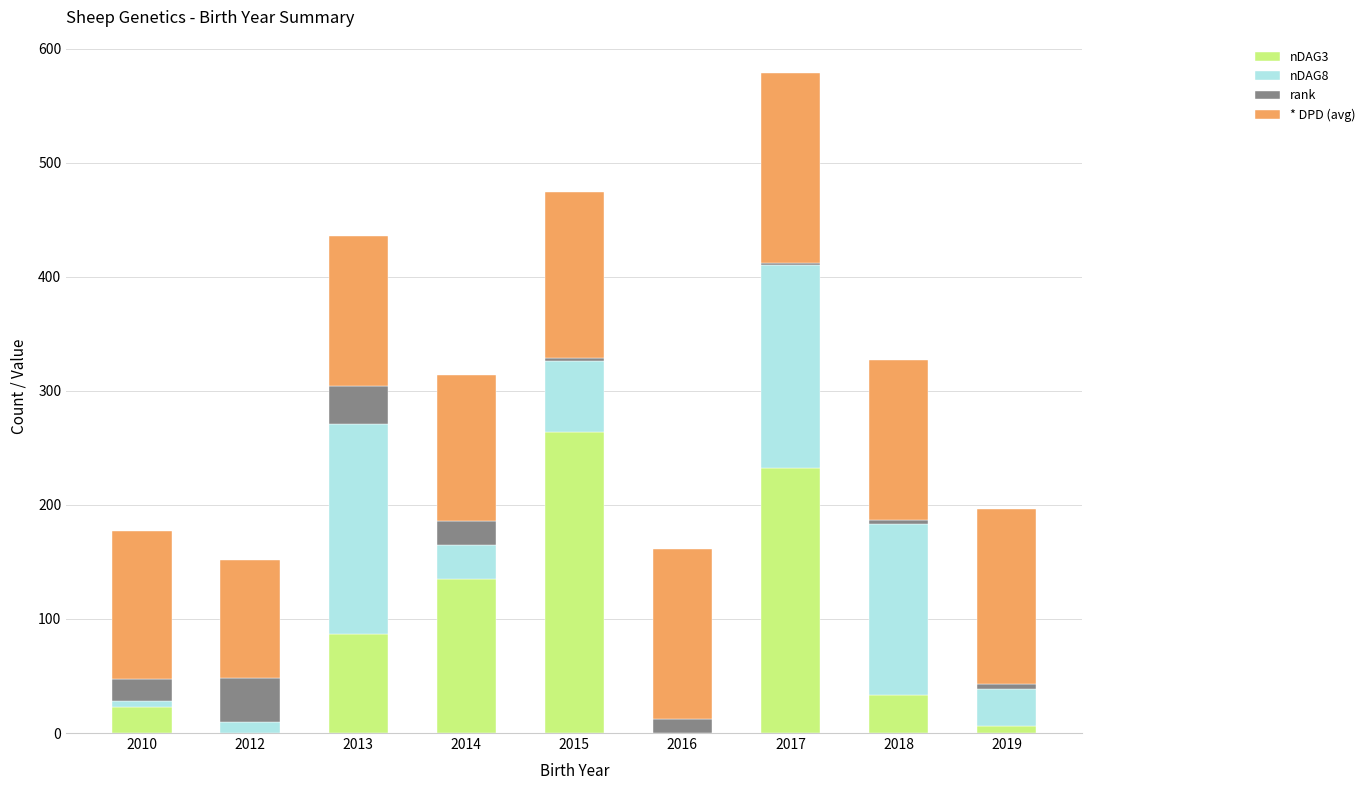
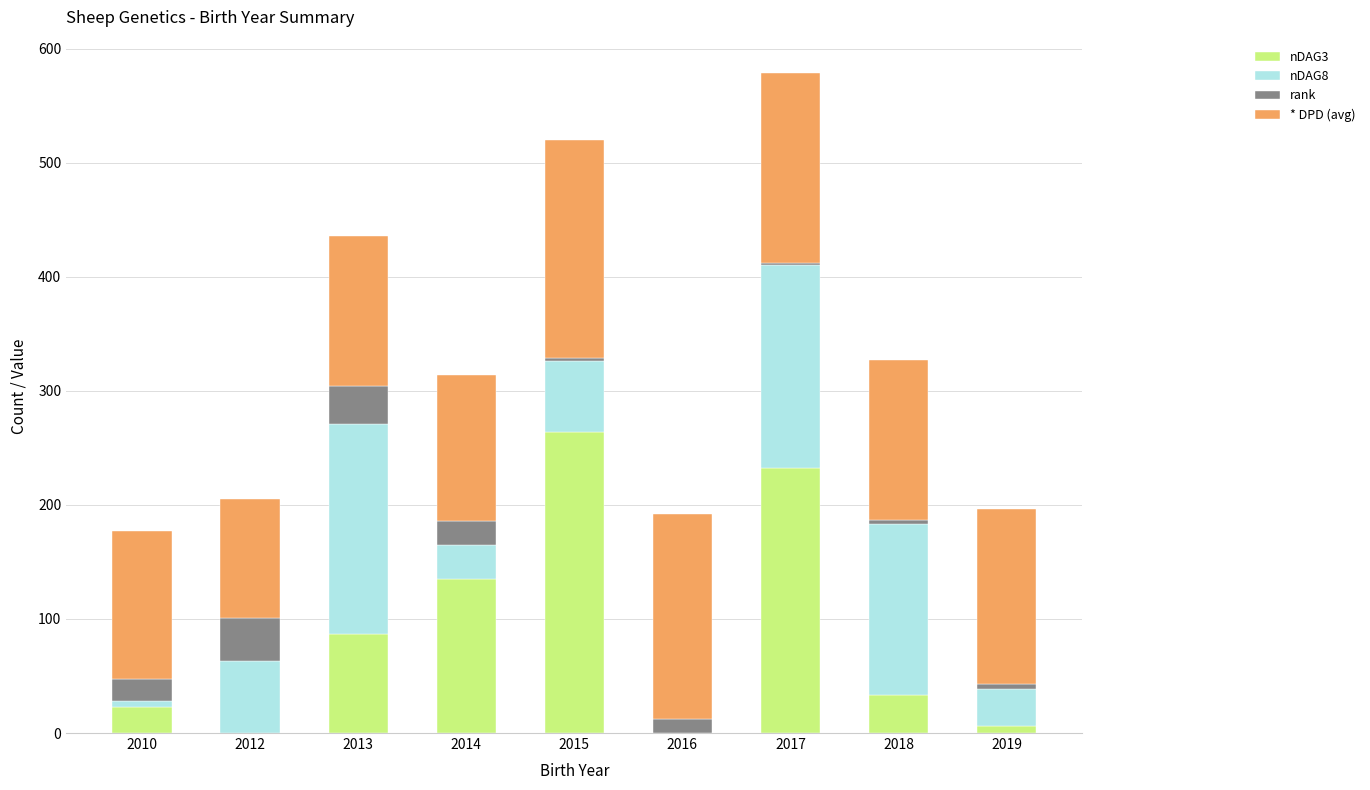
nDAG8, 2012: 10 -> 63
* DPD (avg), 2015: 145 -> 191
* DPD (avg), 2016: 149 -> 180
